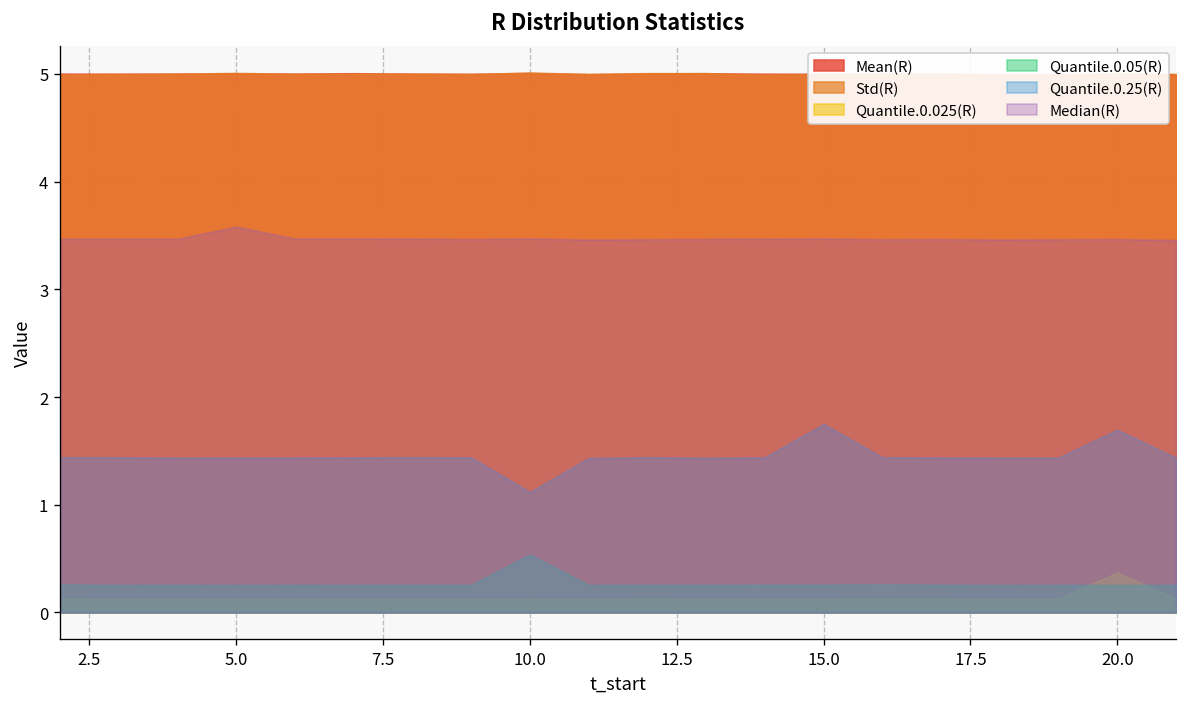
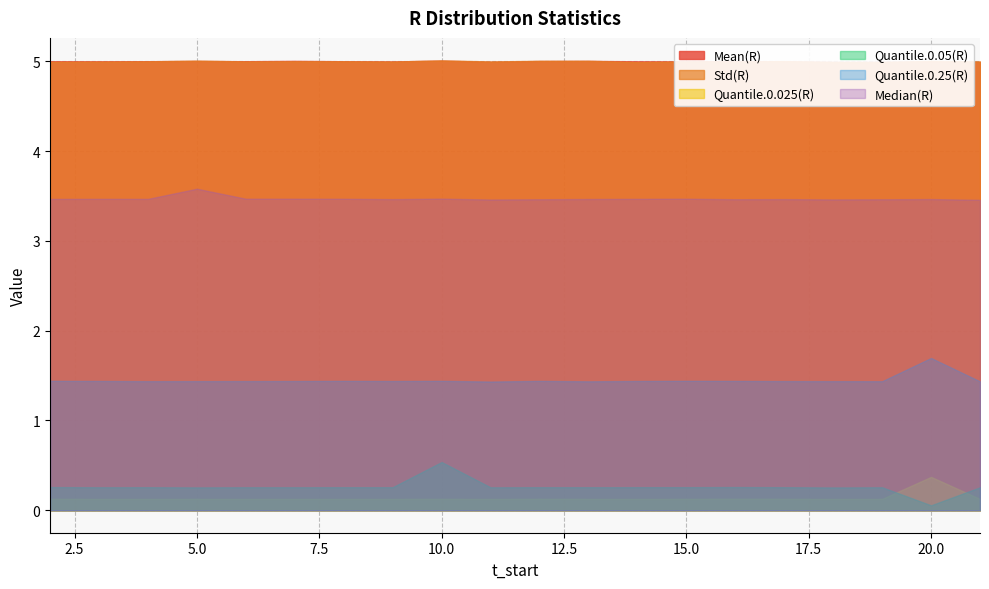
Quantile.0.25(R), 10.0: 1.1 -> 1.4
Quantile.0.25(R), 15.0: 1.7 -> 1.4
Quantile.0.05(R), 20.0: 0.3 -> 0.1
